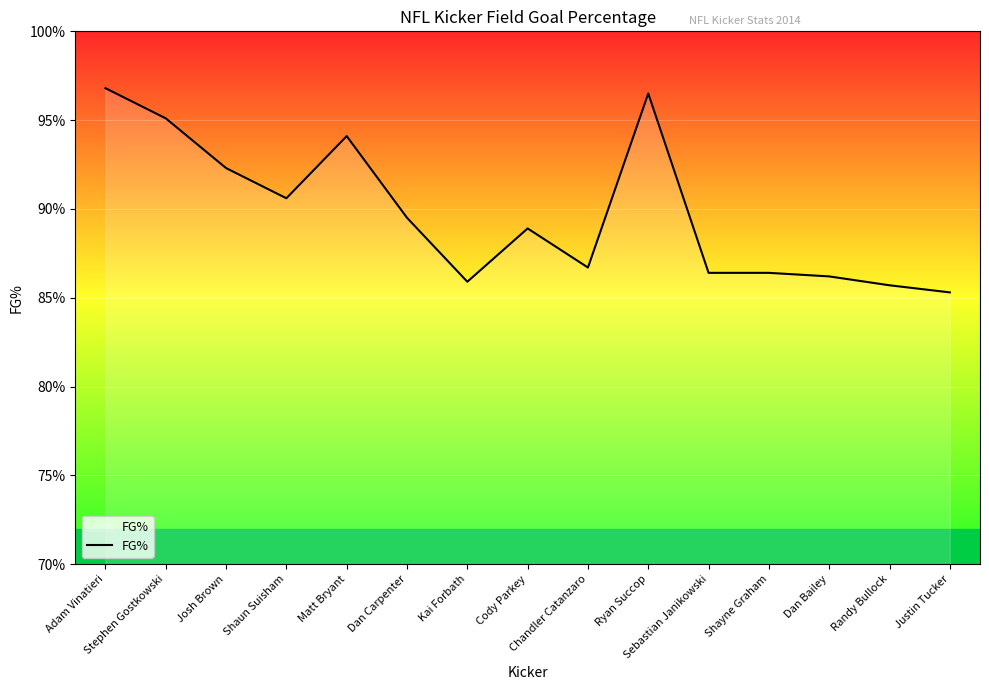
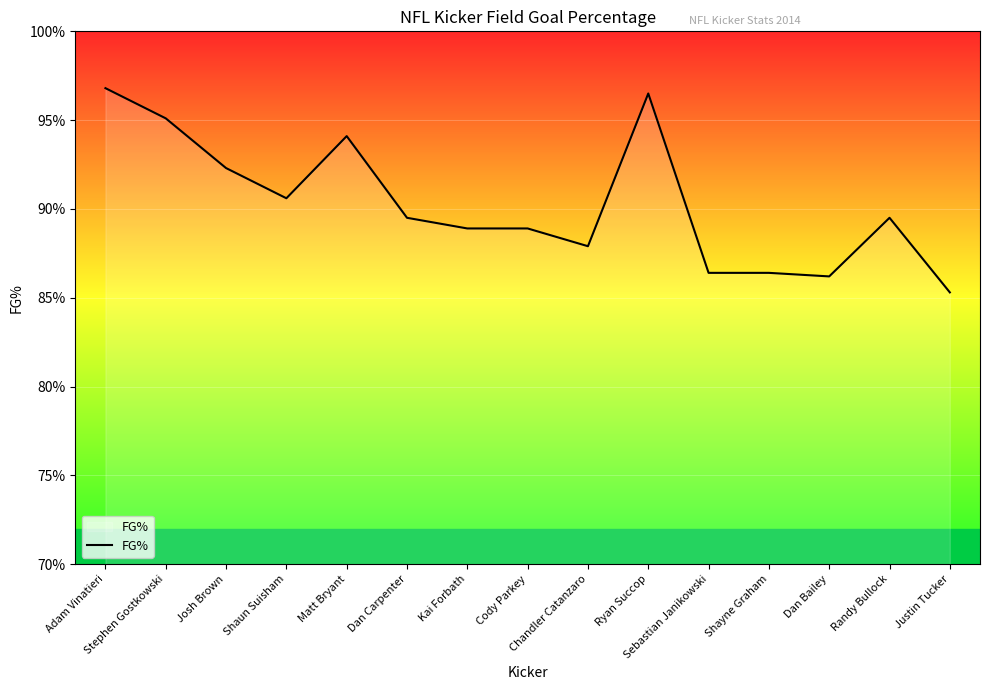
Kai Forbath: 85.9% -> 88.9%
Chandler Catanzaro: 86.7% -> 87.9%
Randy Bullock: 85.7% -> 89.5%
